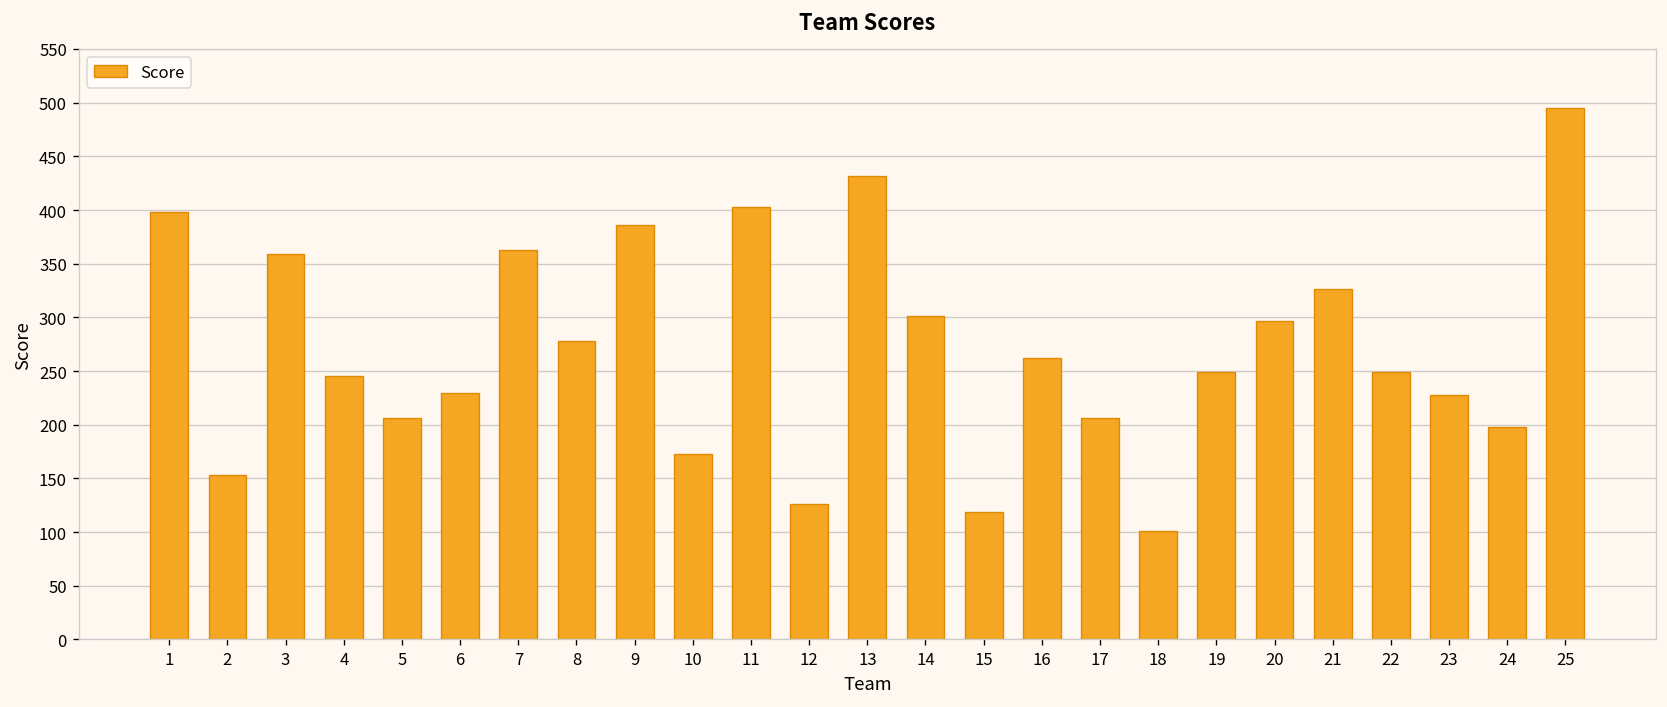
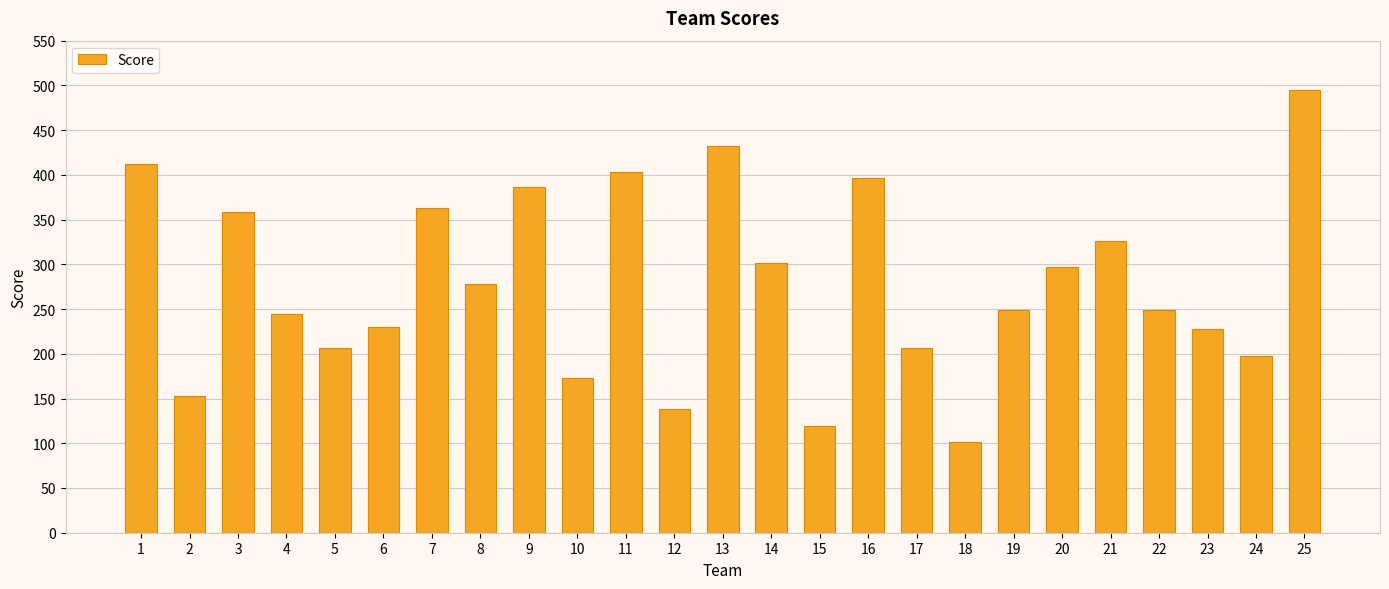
1: 400 -> 410
12: 130 -> 140
16: 260 -> 400
